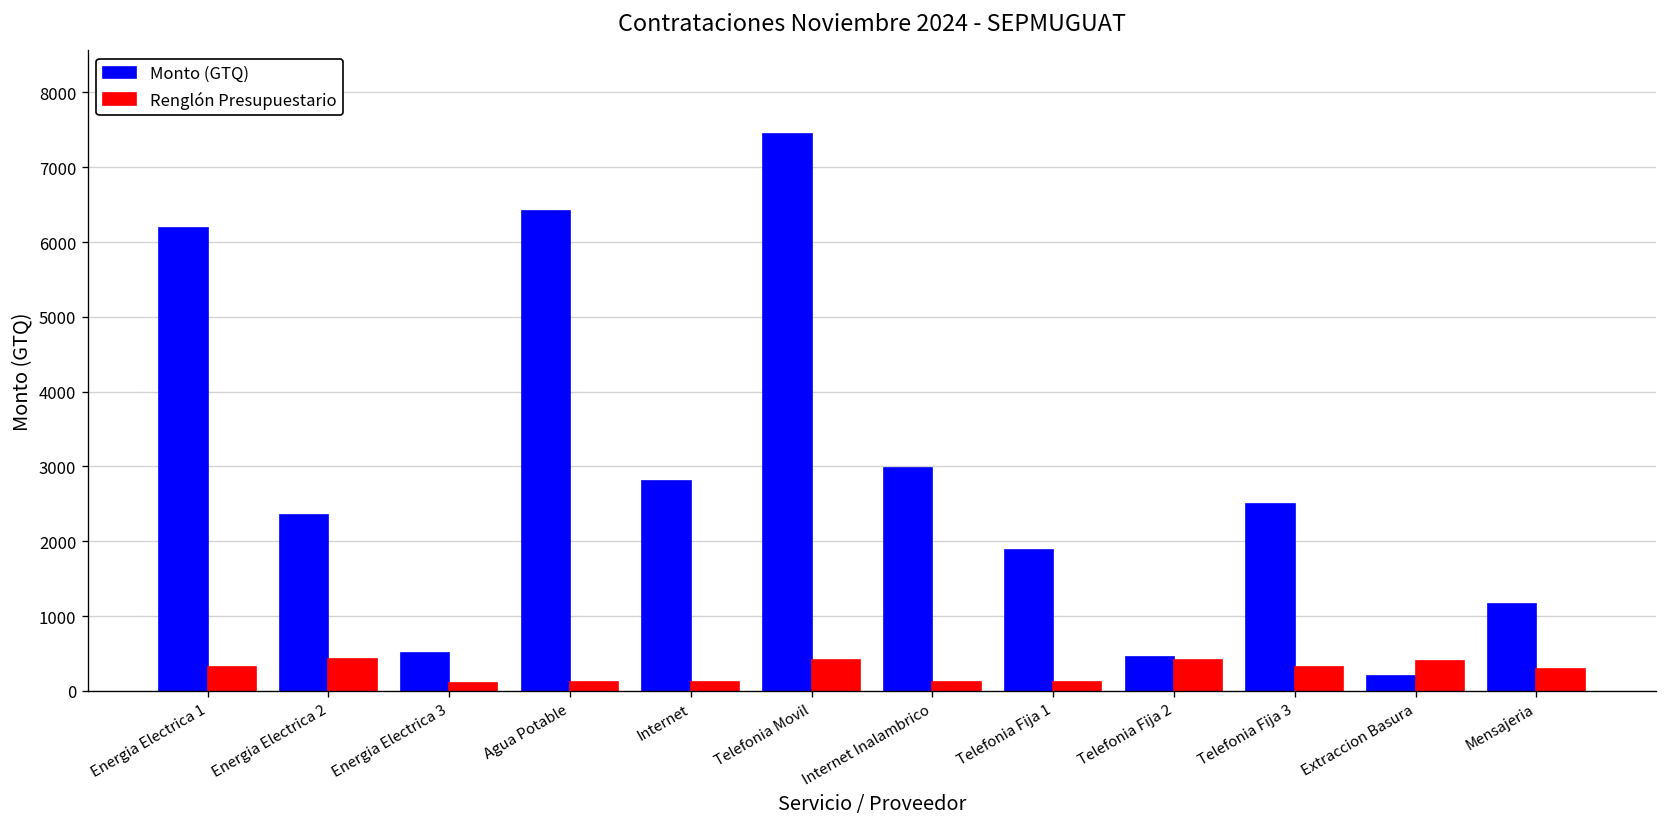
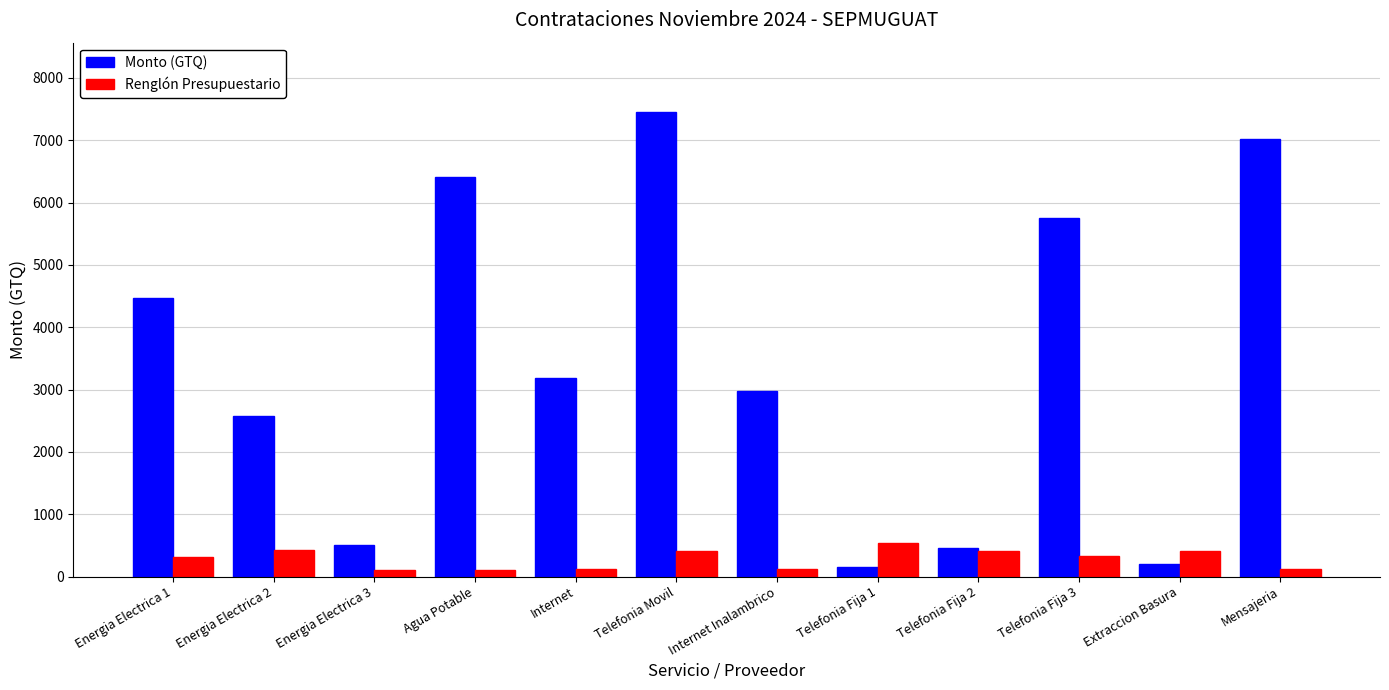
Monto (GTQ), Energia Electrica 1: 6200 -> 4500
Monto (GTQ), Energia Electrica 2: 2400 -> 2600
Monto (GTQ), Internet: 2800 -> 3200
Monto (GTQ), Telefonia Fija 1: 1900 -> 200
Renglón Presupuestario, Telefonia Fija 1: 100 -> 500
Monto (GTQ), Telefonia Fija 3: 2500 -> 5700
Monto (GTQ), Mensajeria: 1200 -> 7000
Renglón Presupuestario, Mensajeria: 300 -> 100
